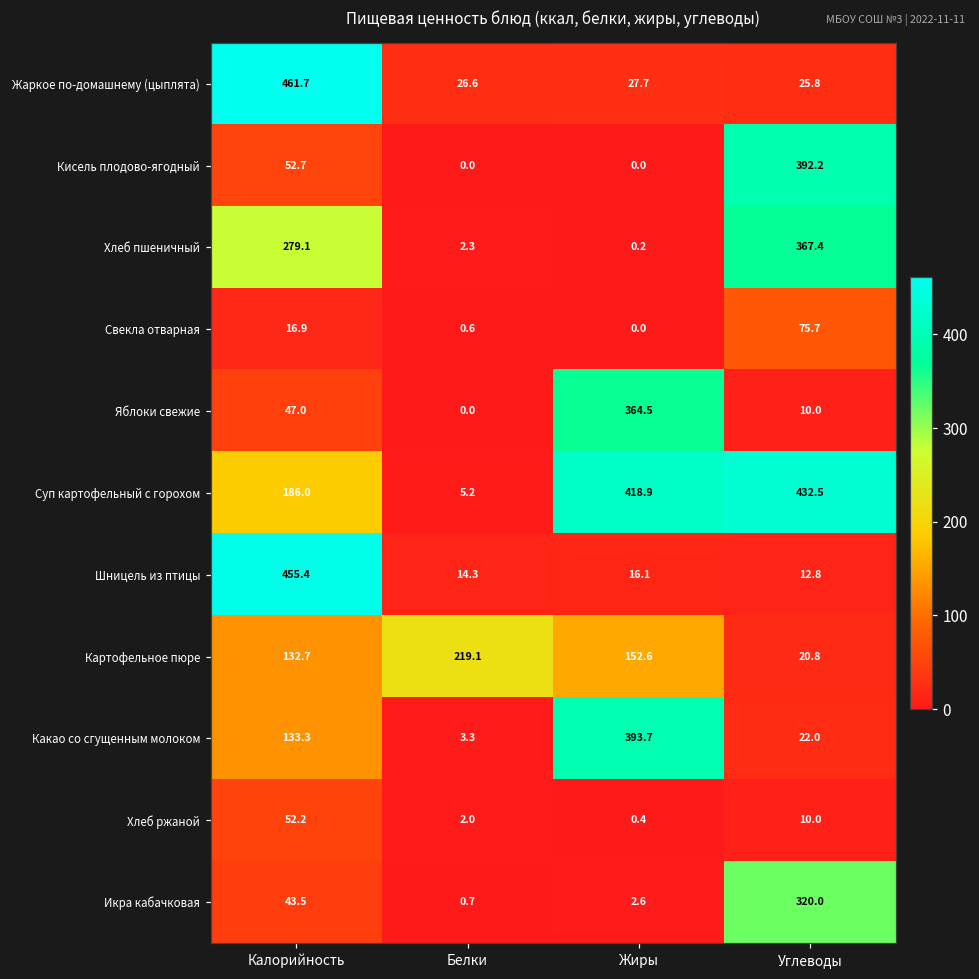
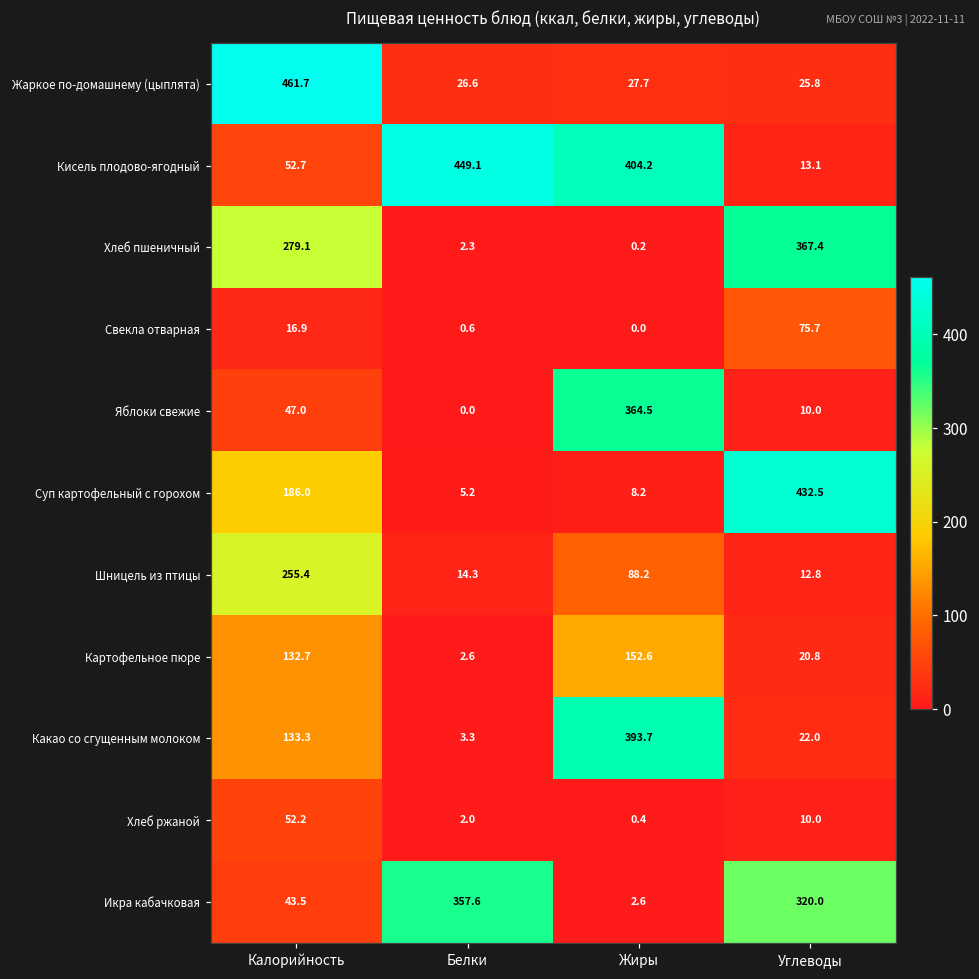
Кисель плодово-ягодный, Белки: 0.0 -> 449.1
Кисель плодово-ягодный, Жиры: 0.0 -> 404.2
Кисель плодово-ягодный, Углеводы: 392.2 -> 13.1
Суп картофельный с горохом, Жиры: 418.9 -> 8.2
Шницель из птицы, Калорийность: 455.4 -> 255.4
Шницель из птицы, Жиры: 16.1 -> 88.2
Картофельное пюре, Белки: 219.1 -> 2.6
Икра кабачковая, Белки: 0.7 -> 357.6
